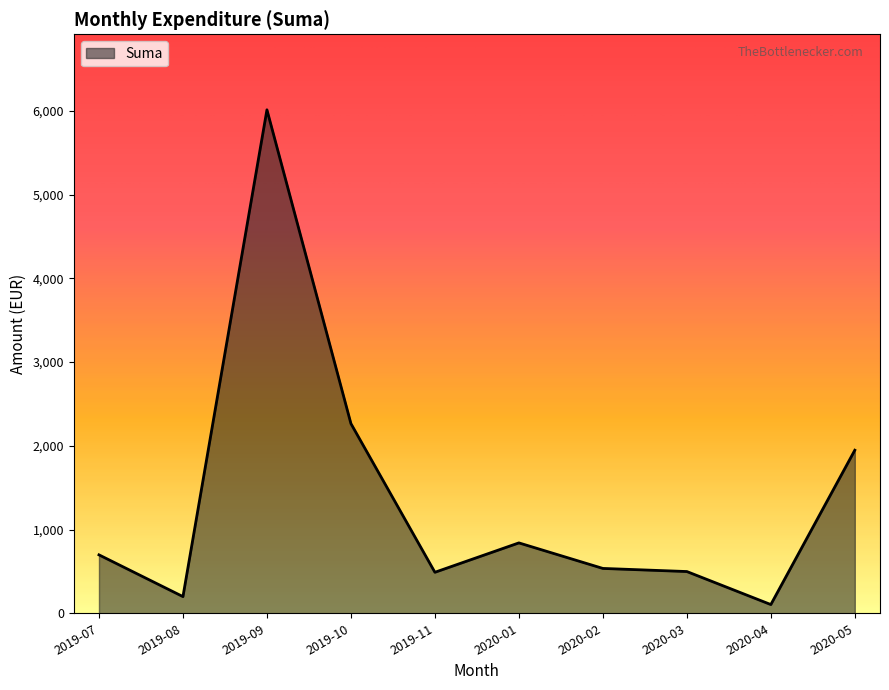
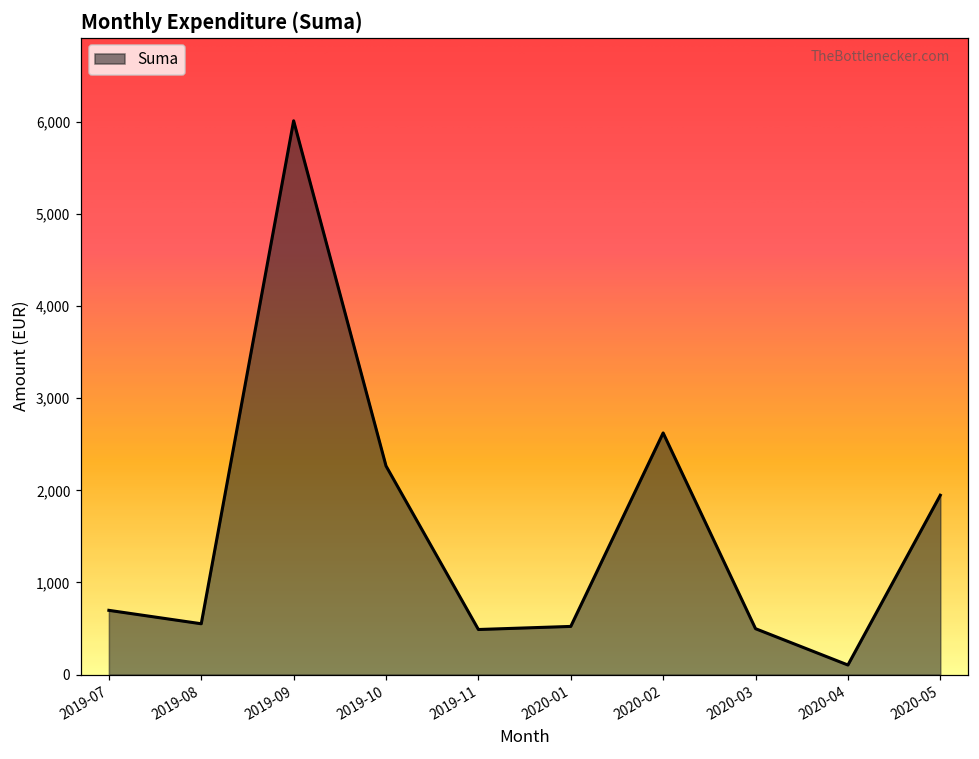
2019-08: 200 -> 600
2020-01: 800 -> 500
2020-02: 500 -> 2,600
